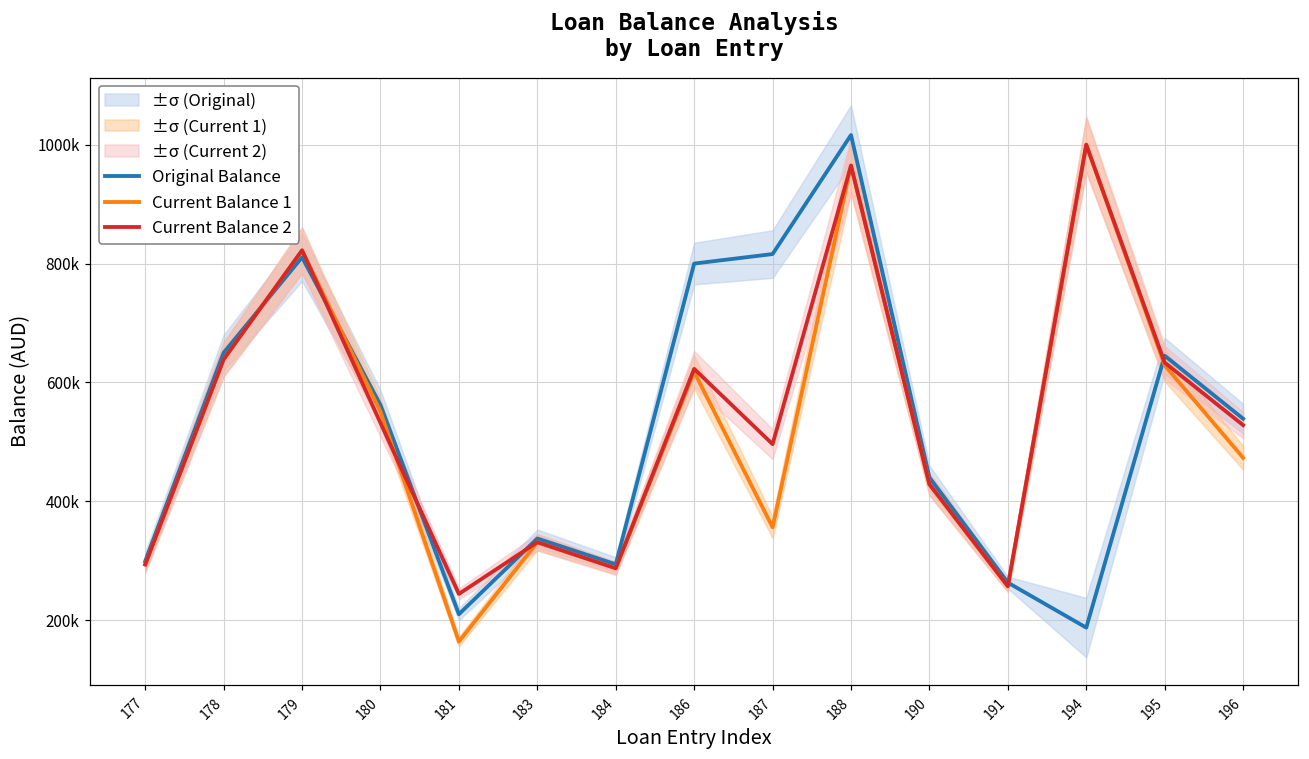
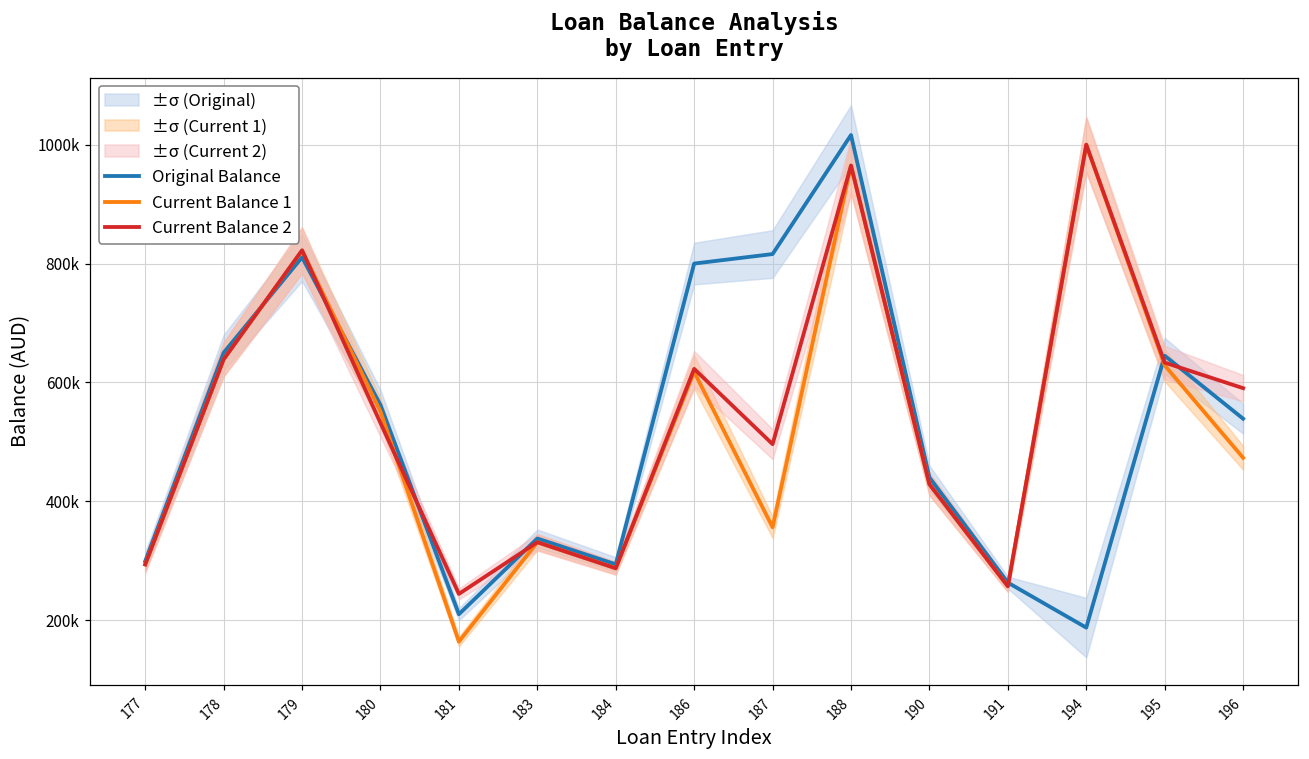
Current Balance 2, 196: 530000 -> 590000
